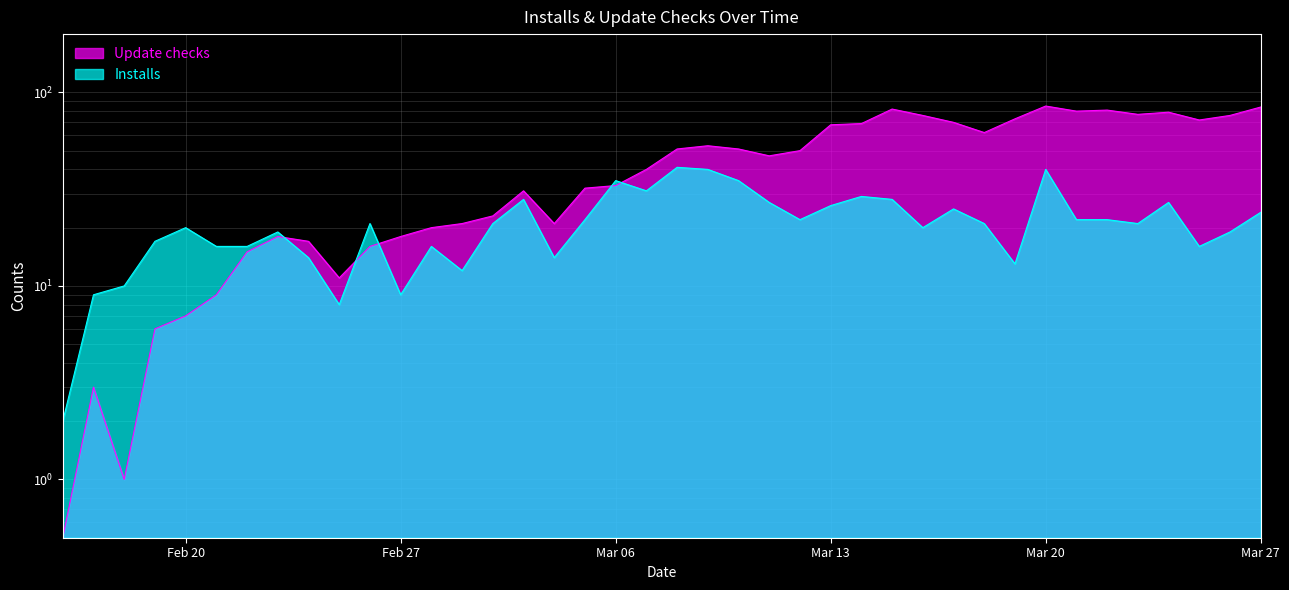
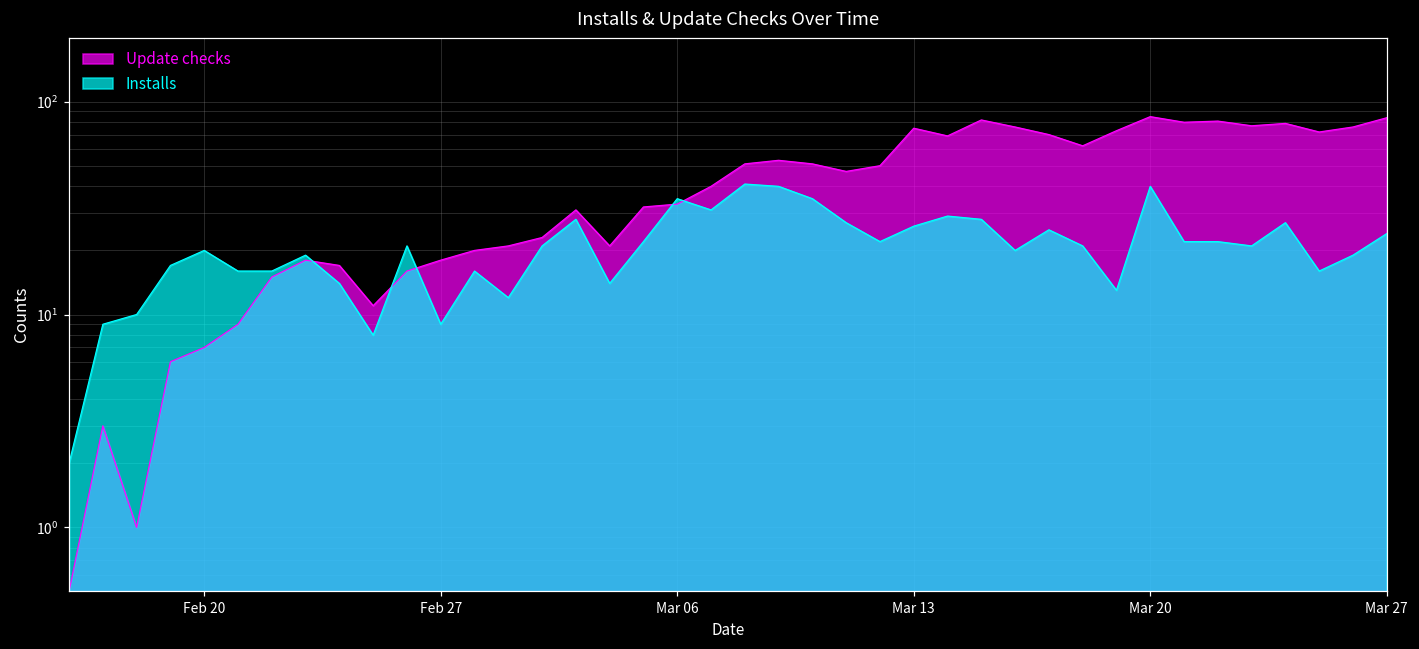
Update checks, Mar 13: 68 -> 75
